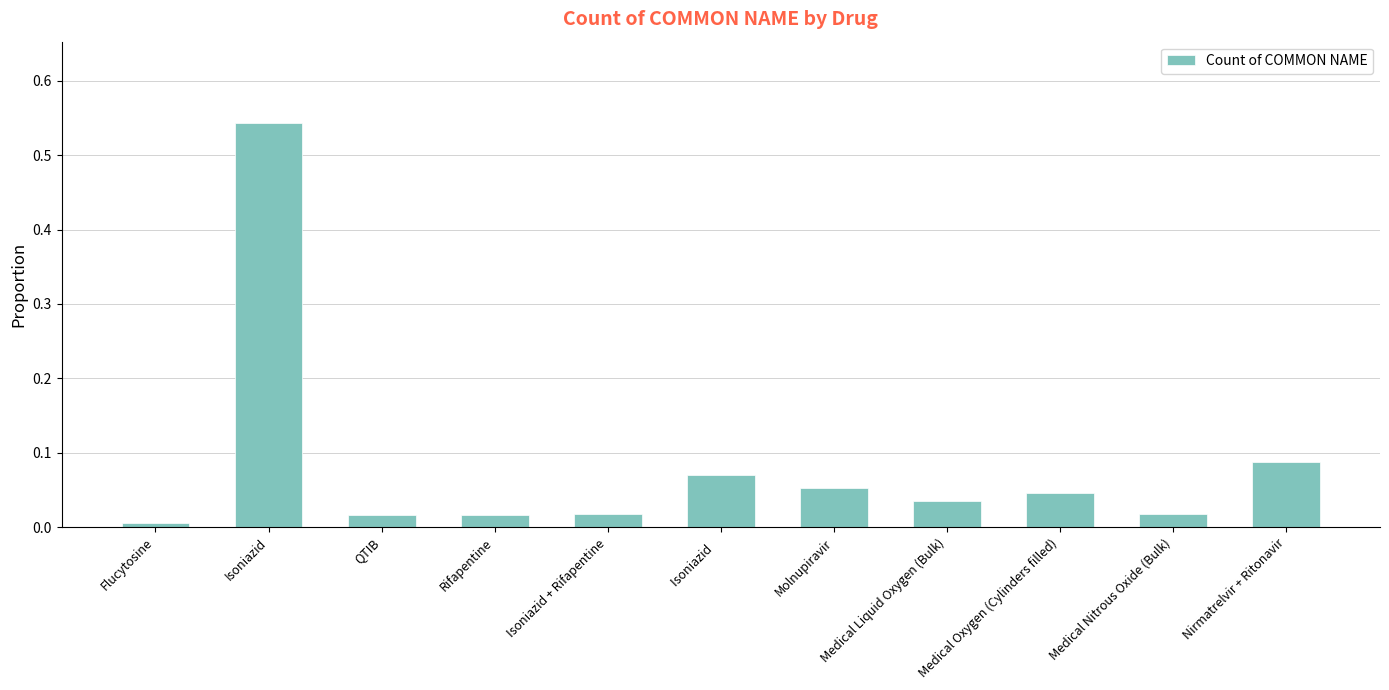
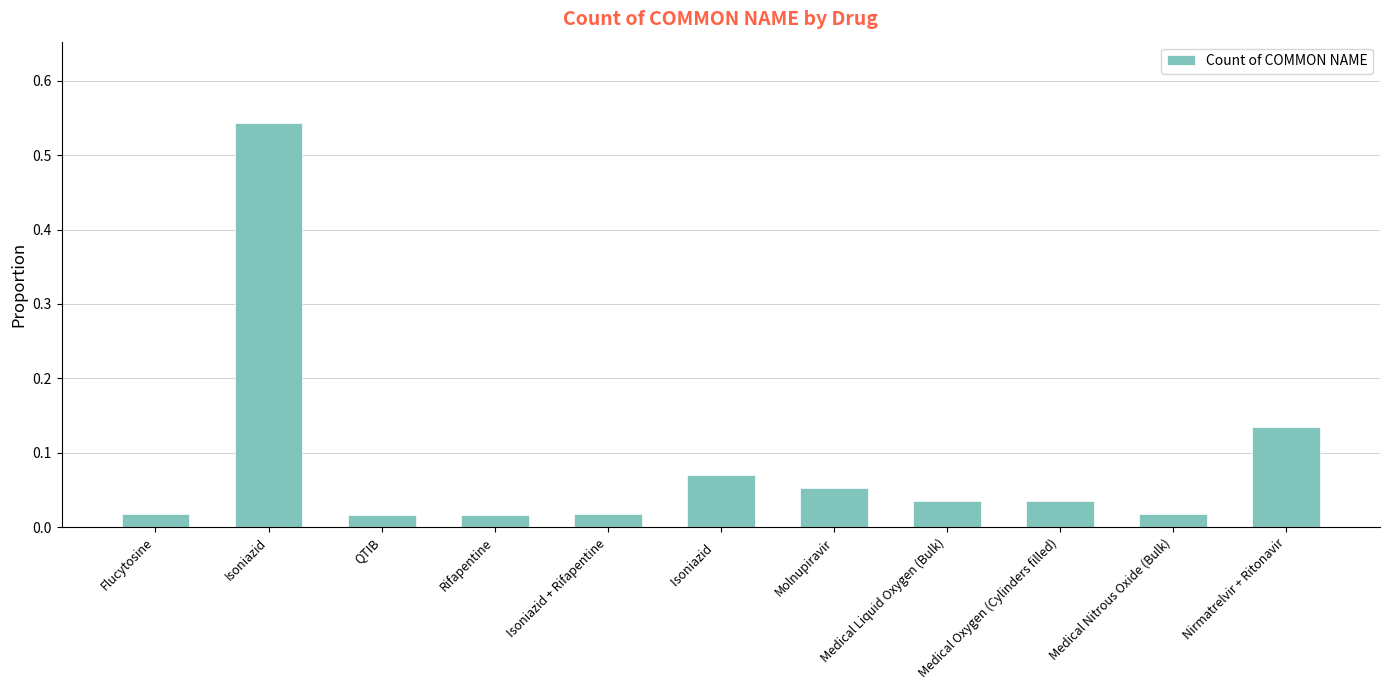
Flucytosine: 0.01 -> 0.02
Medical Oxygen (Cylinders filled): 0.05 -> 0.04
Nirmatrelvir + Ritonavir: 0.09 -> 0.14
